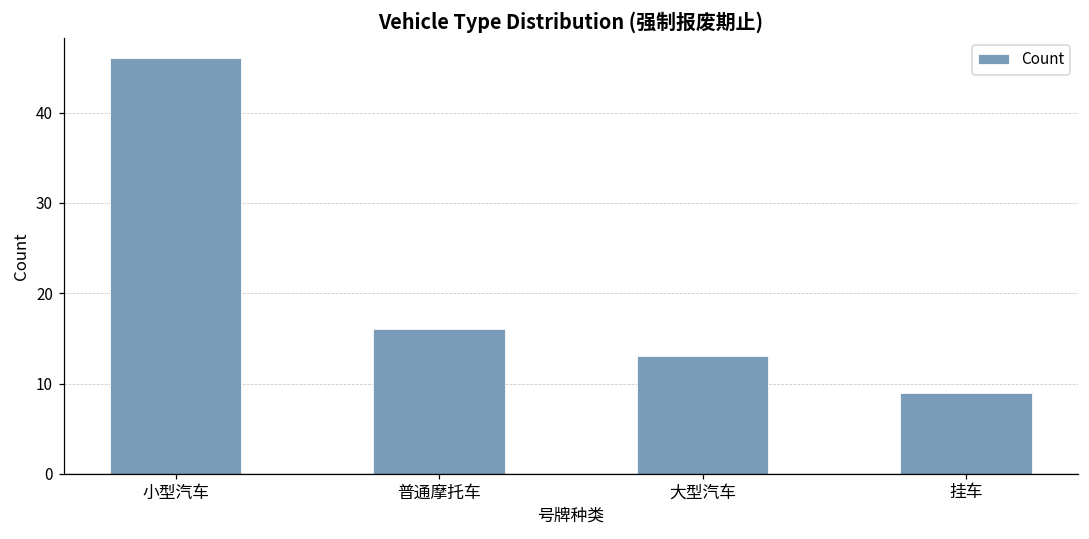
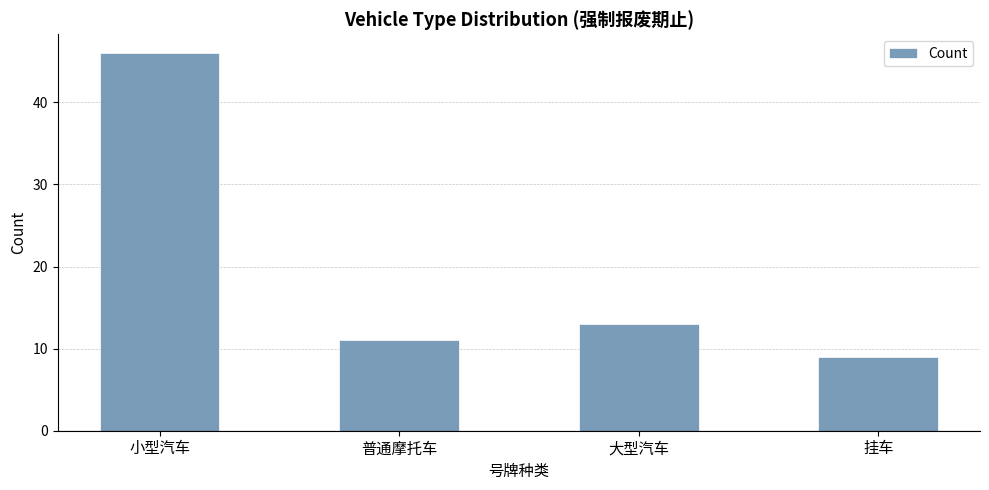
普通摩托车: 16 -> 11
